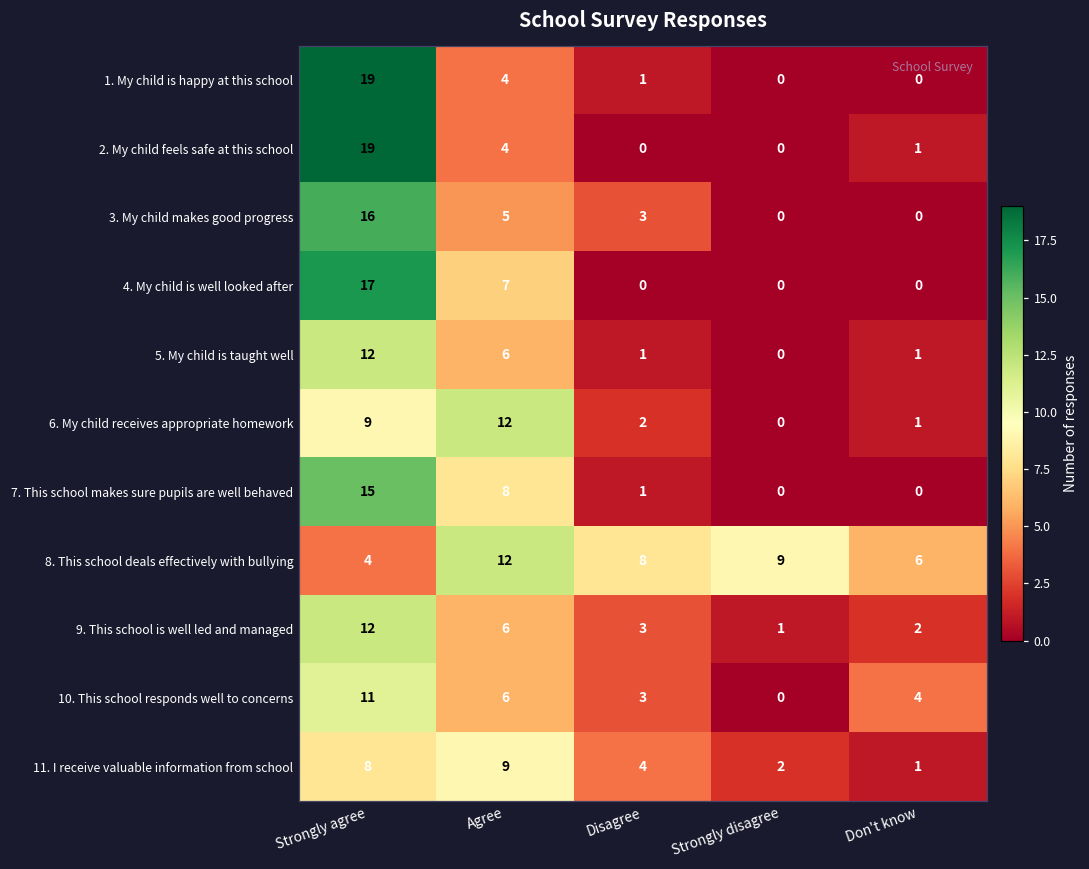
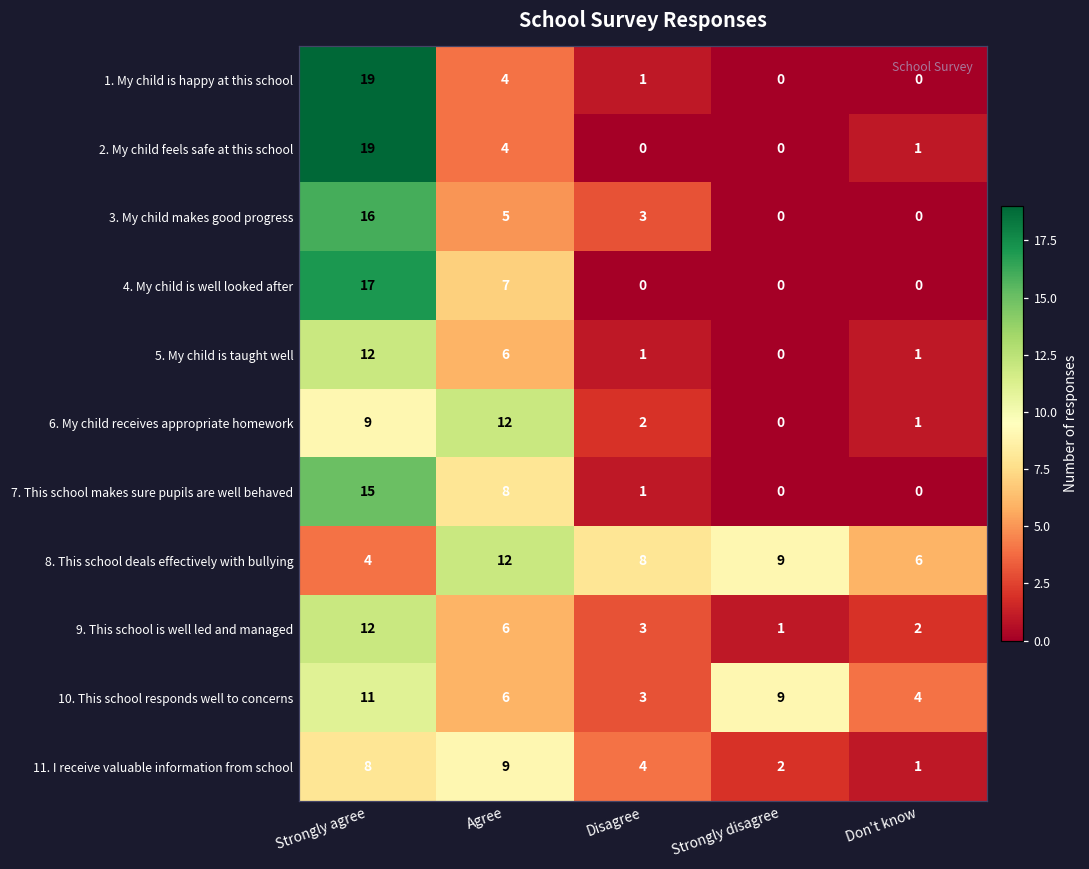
10. This school responds well to concerns, Strongly disagree: 0 -> 9
